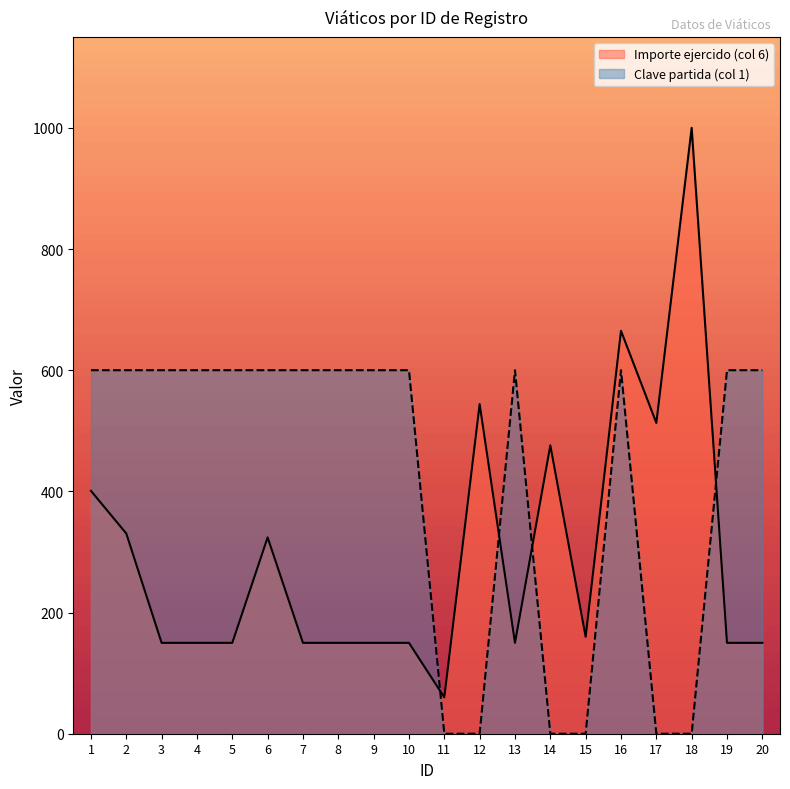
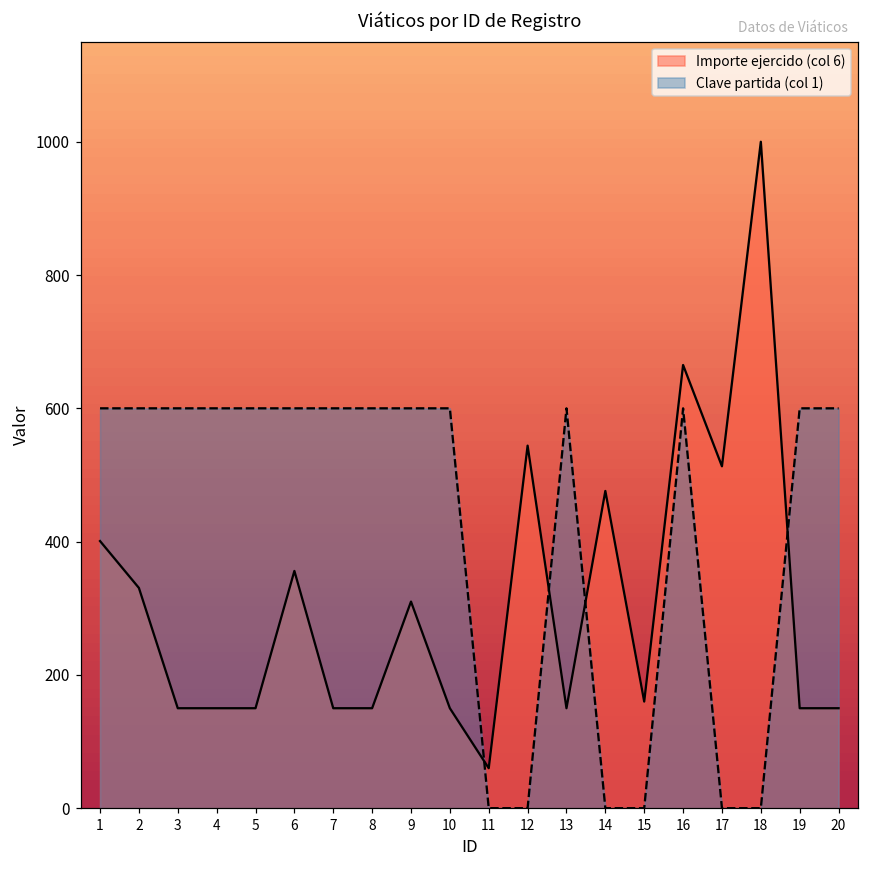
Importe ejercido (col 6), 6: 320 -> 360
Importe ejercido (col 6), 9: 150 -> 310
